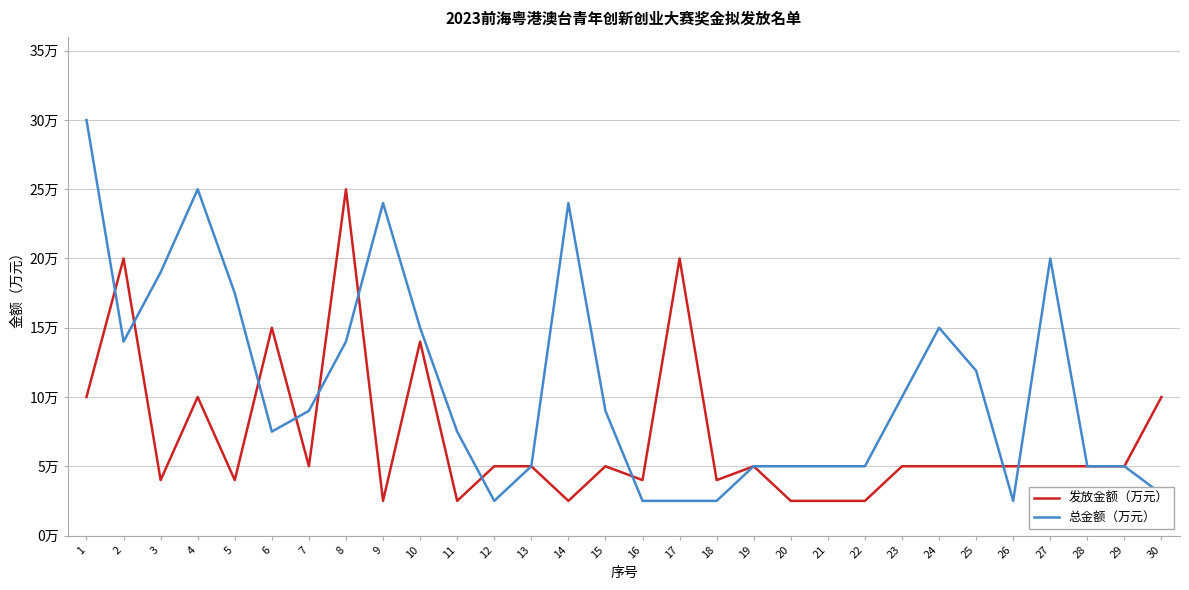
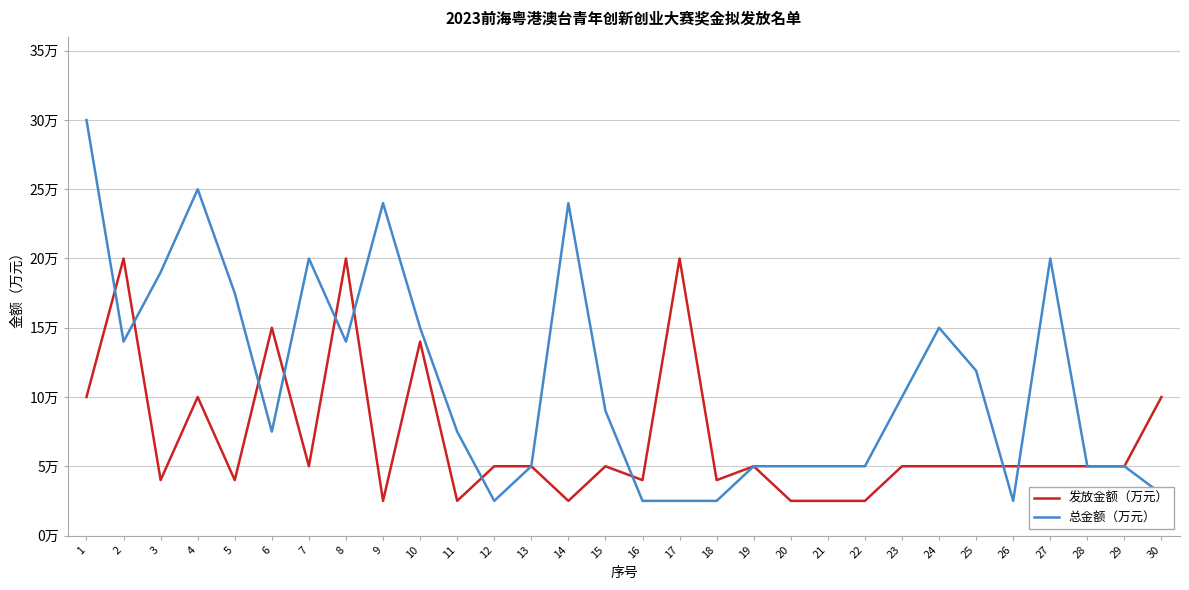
总金额（万元）, 7: 9万 -> 20万
发放金额（万元）, 8: 25万 -> 20万
